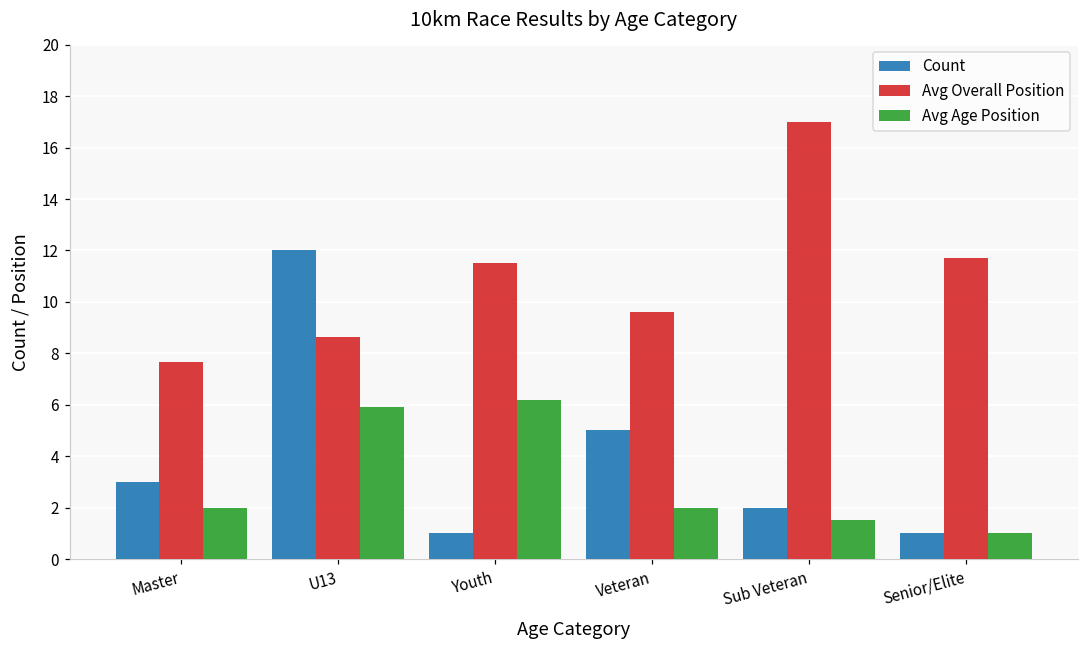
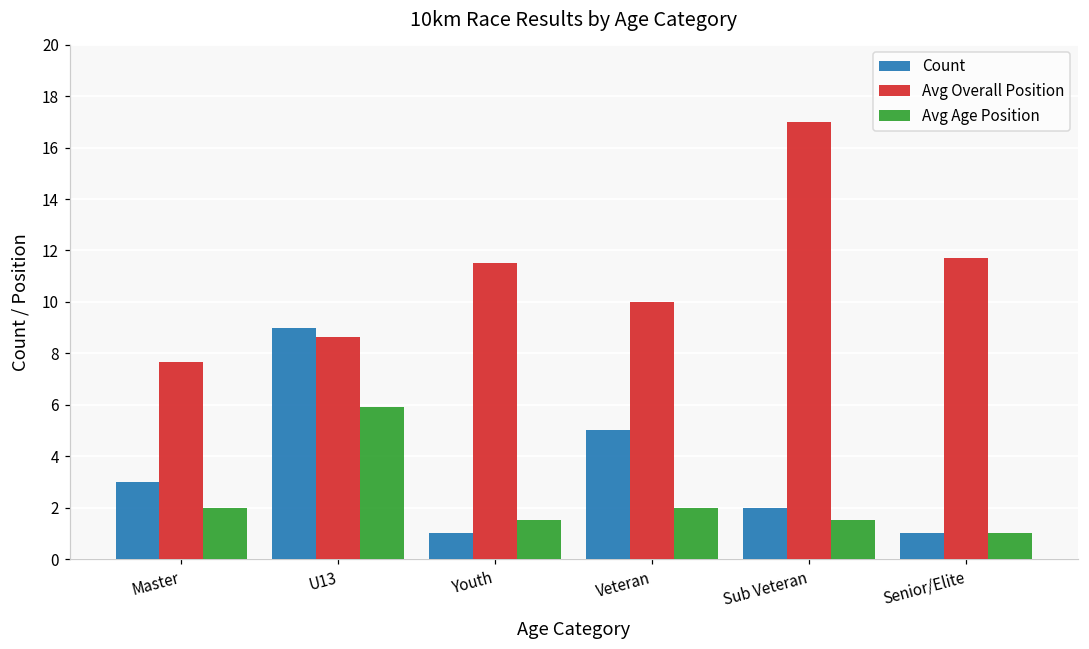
Count, U13: 12 -> 9
Avg Age Position, Youth: 6.2 -> 1.5
Avg Overall Position, Veteran: 9.6 -> 10.0
